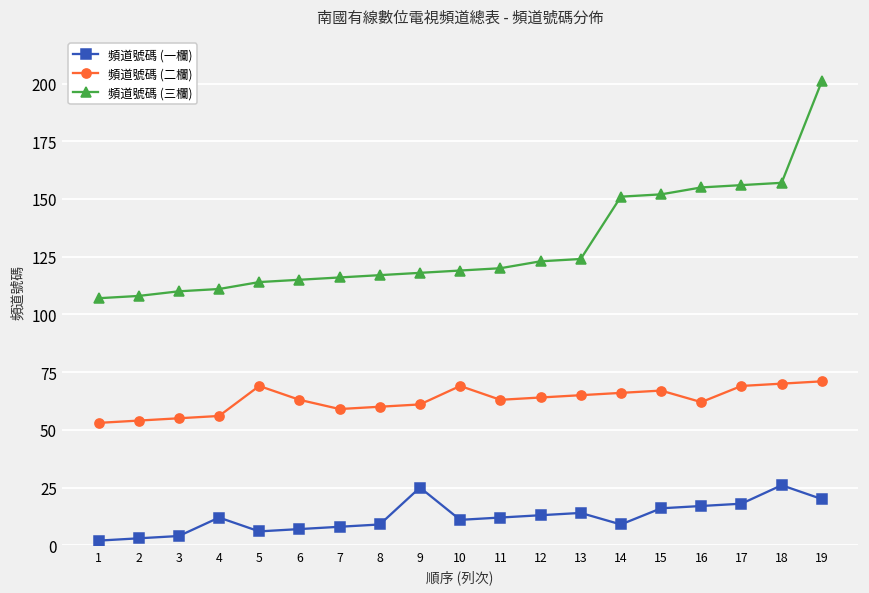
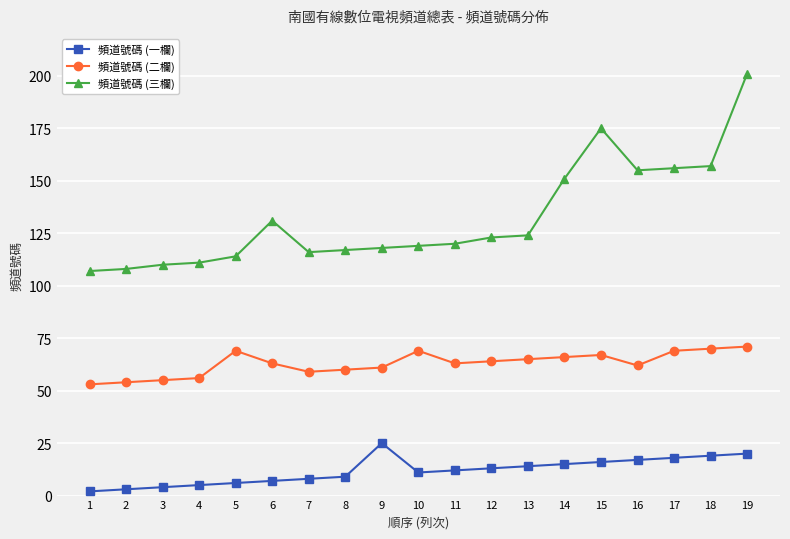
頻道號碼 (一欄), 4: 12 -> 5
頻道號碼 (三欄), 6: 115 -> 131
頻道號碼 (一欄), 14: 9 -> 15
頻道號碼 (三欄), 15: 152 -> 175
頻道號碼 (一欄), 18: 26 -> 19
